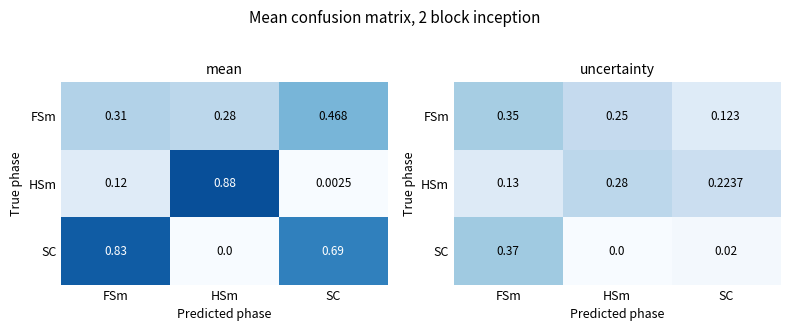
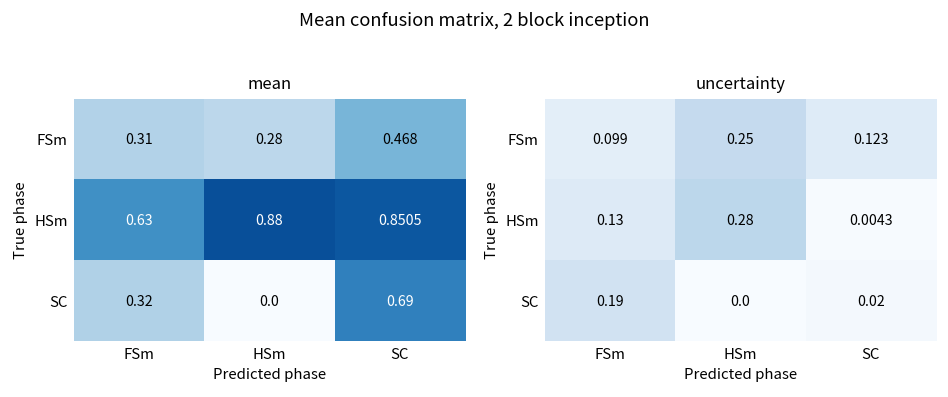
mean, HSm, FSm: 0.12 -> 0.63
mean, HSm, SC: 0.0025 -> 0.8505
mean, SC, FSm: 0.83 -> 0.32
uncertainty, FSm, FSm: 0.35 -> 0.099
uncertainty, HSm, SC: 0.2237 -> 0.0043
uncertainty, SC, FSm: 0.37 -> 0.19
